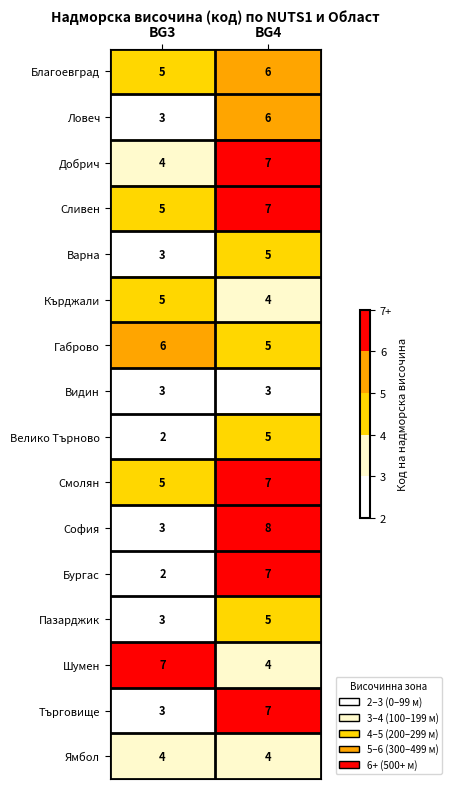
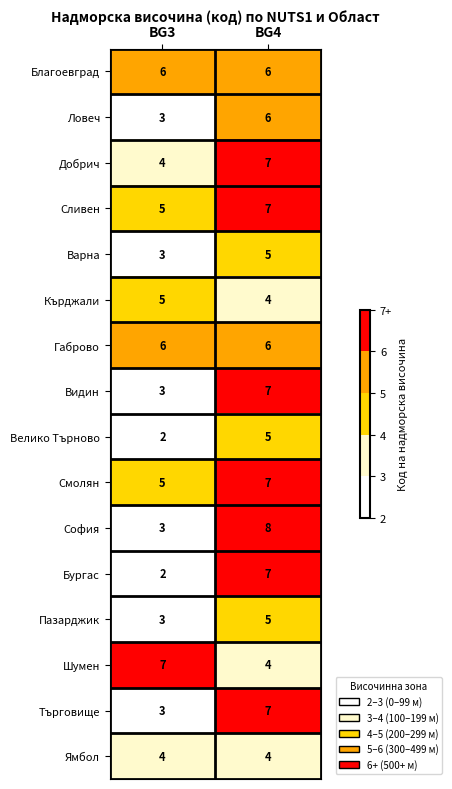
Благоевград, BG3: 5 -> 6
Габрово, BG4: 5 -> 6
Видин, BG4: 3 -> 7
